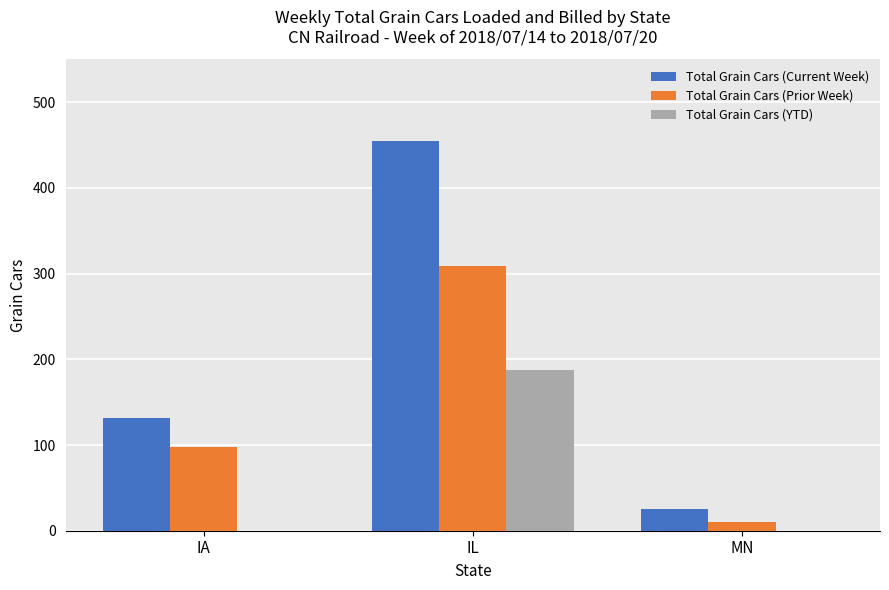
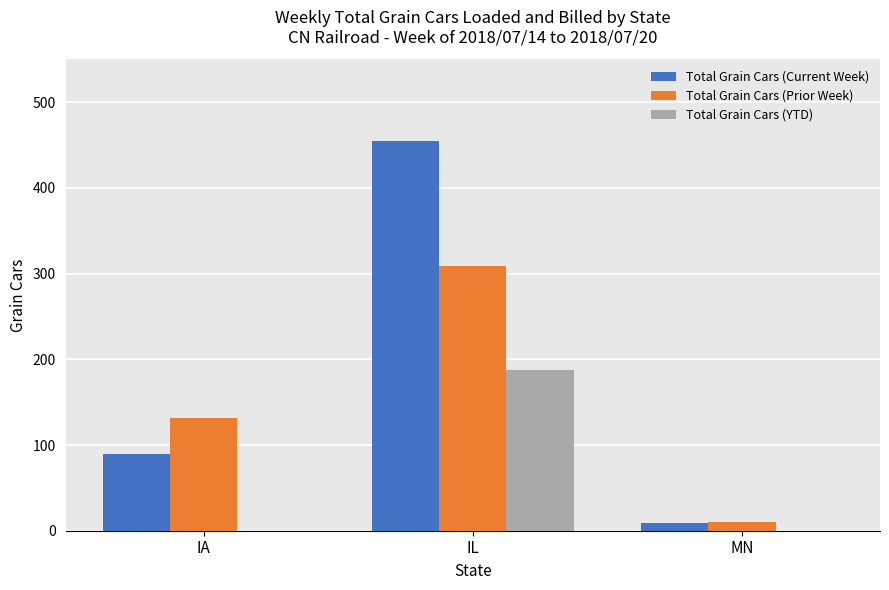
Total Grain Cars (Current Week), IA: 130 -> 90
Total Grain Cars (Prior Week), IA: 100 -> 130
Total Grain Cars (Current Week), MN: 30 -> 10
